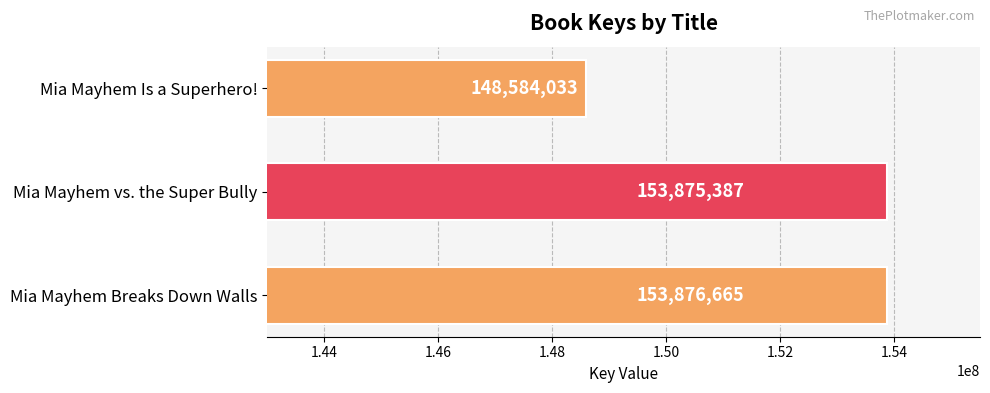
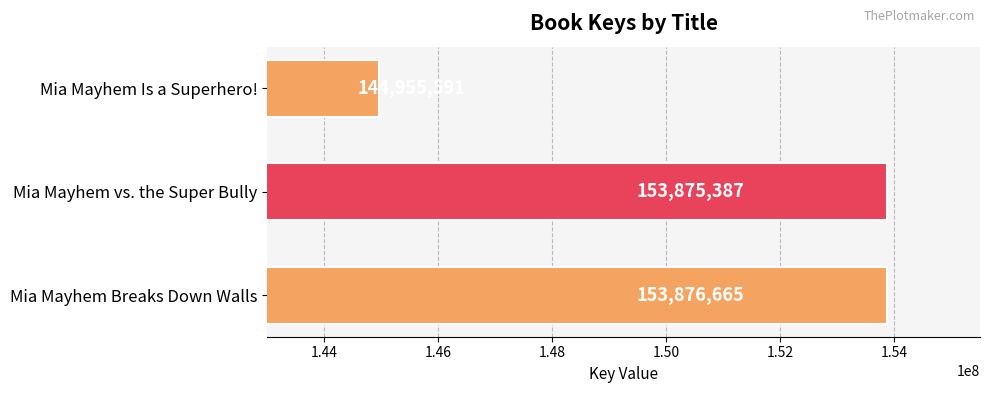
Mia Mayhem Is a Superhero!: 148600000 -> 145000000
